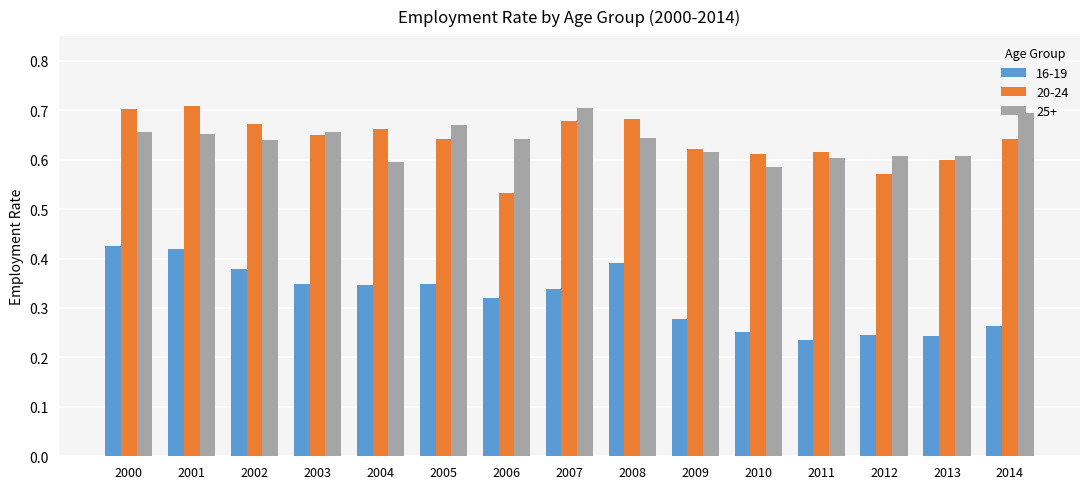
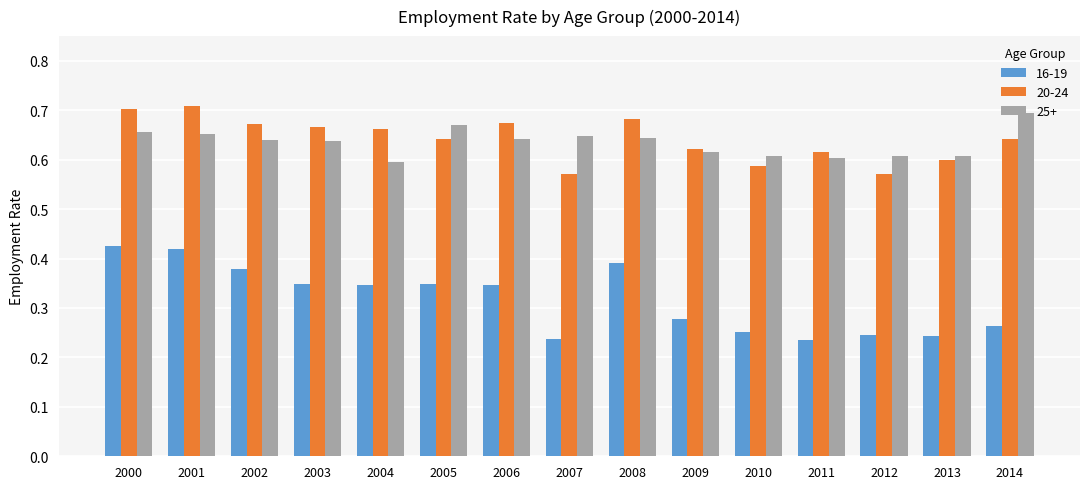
20-24, 2003: 0.65 -> 0.67
25+, 2003: 0.66 -> 0.64
16-19, 2006: 0.32 -> 0.35
20-24, 2006: 0.53 -> 0.67
16-19, 2007: 0.34 -> 0.24
20-24, 2007: 0.68 -> 0.57
25+, 2007: 0.70 -> 0.65
20-24, 2010: 0.61 -> 0.59
25+, 2010: 0.58 -> 0.61
